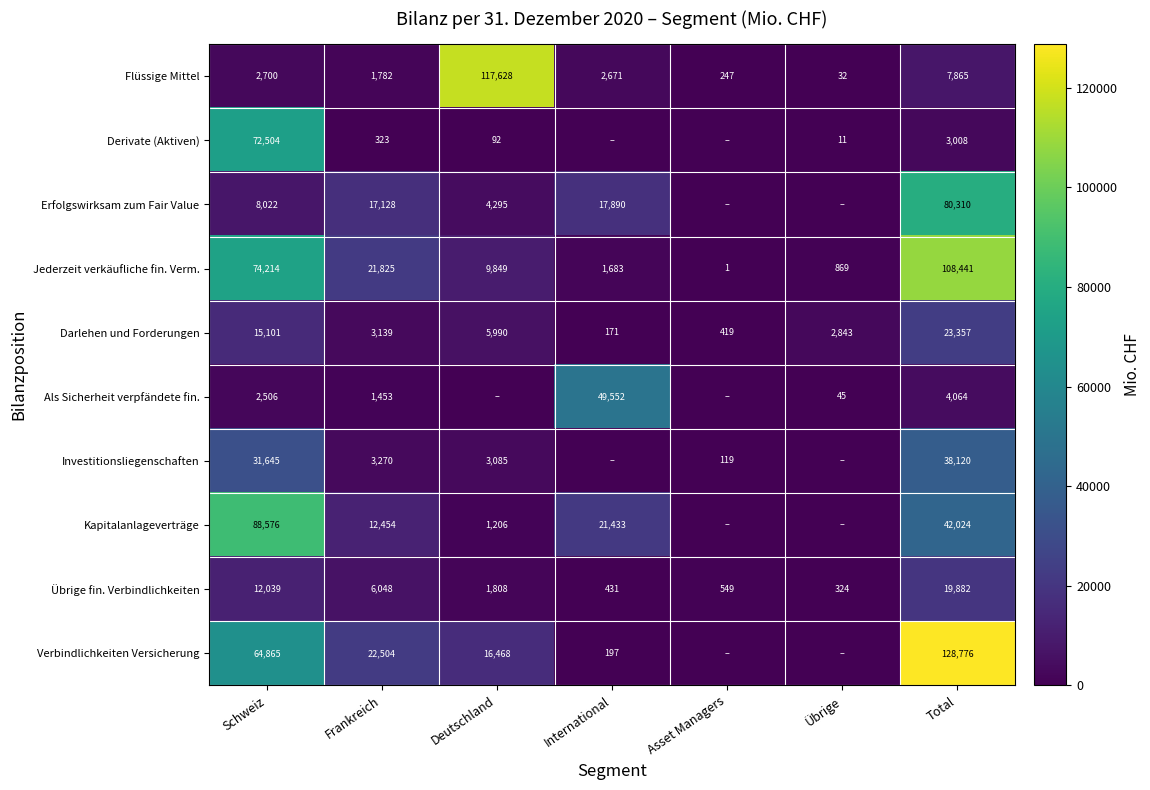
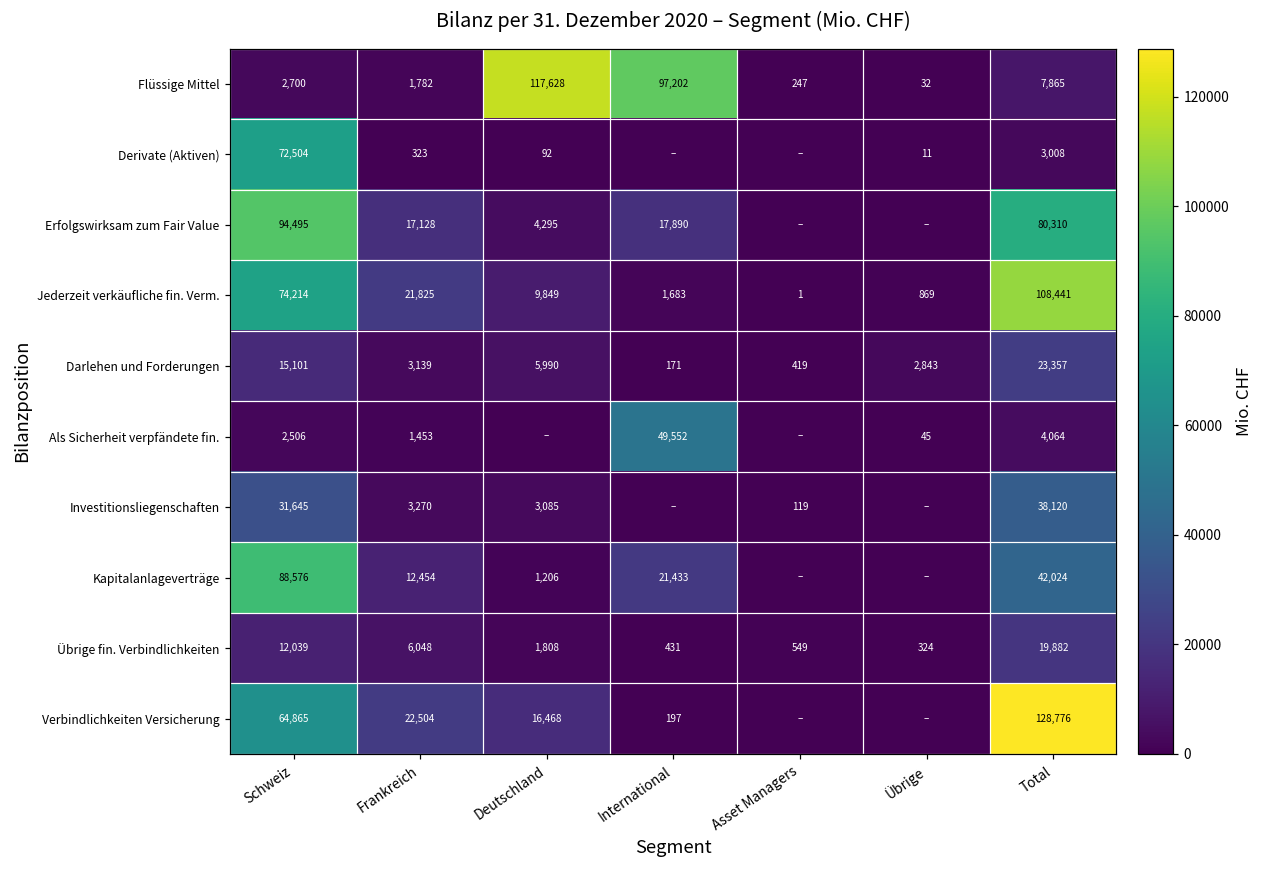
Flüssige Mittel, International: 2,671 -> 97,202
Erfolgswirksam zum Fair Value, Schweiz: 8,022 -> 94,495
